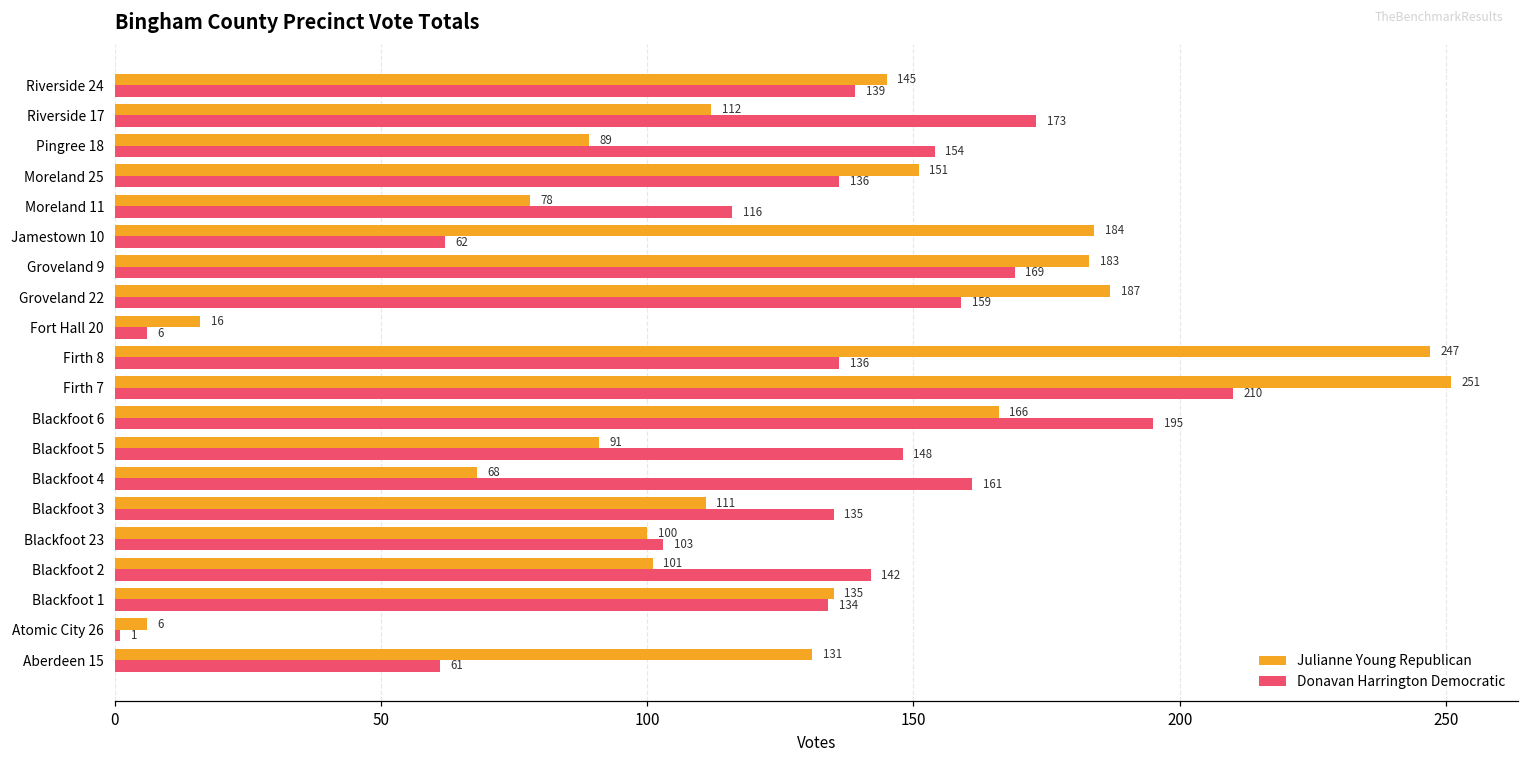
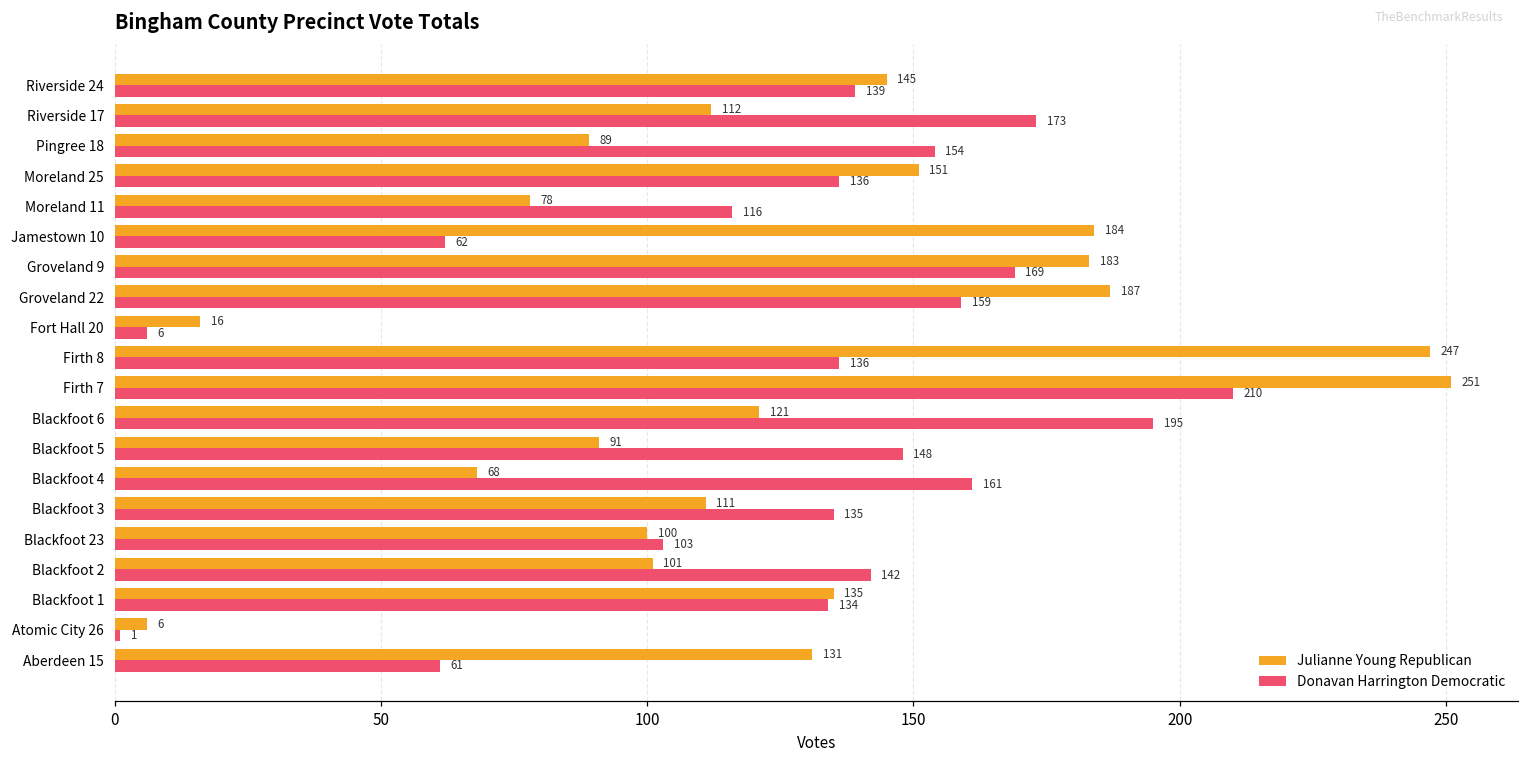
Julianne Young Republican, Blackfoot 6: 166 -> 121
